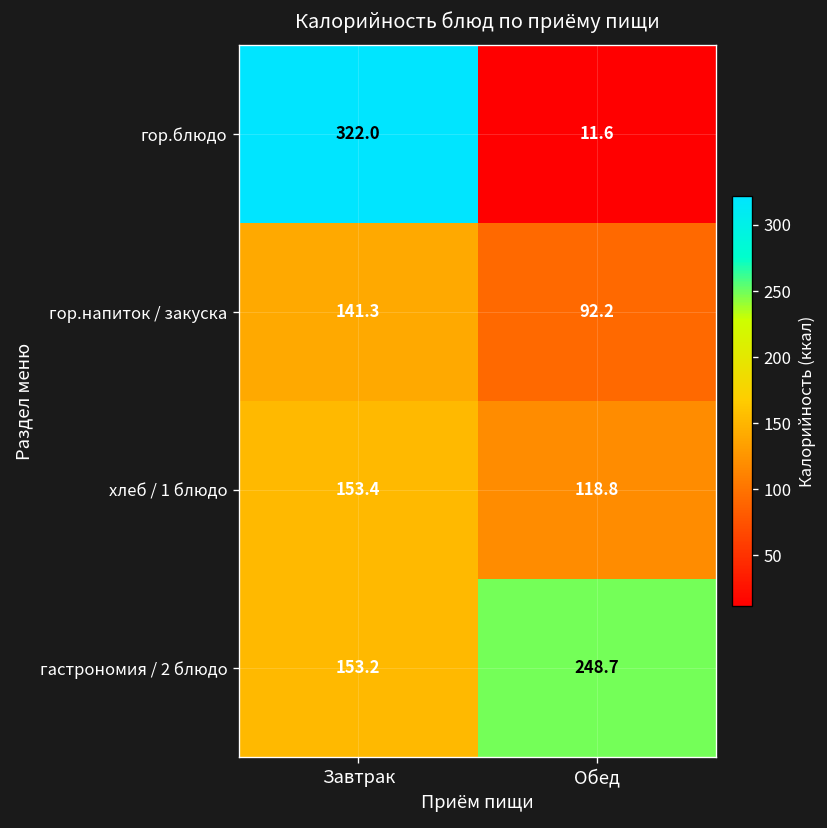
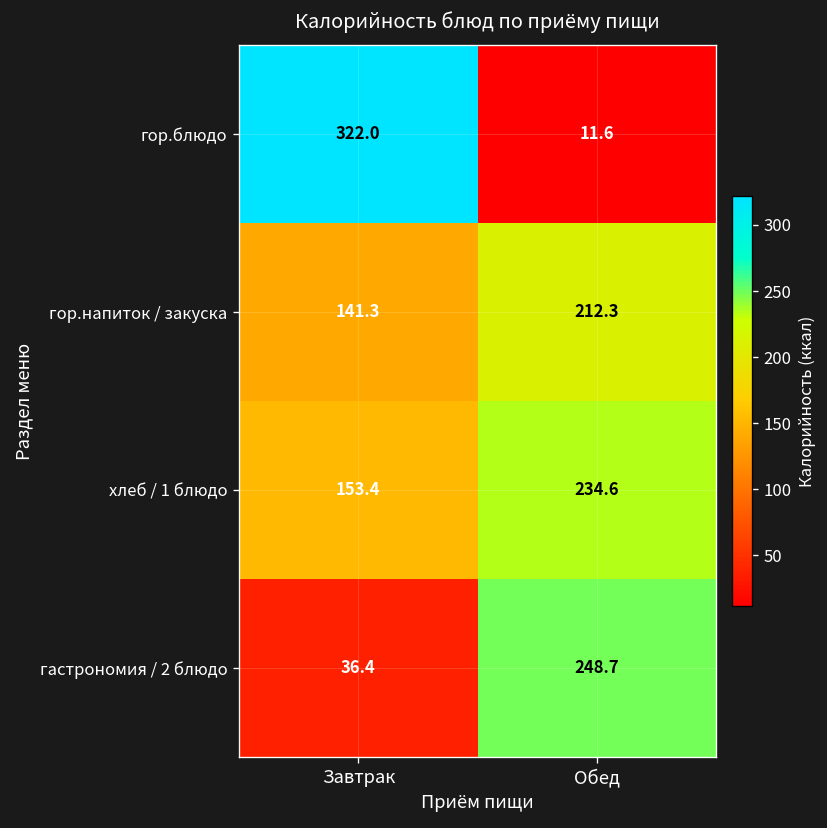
гор.напиток / закуска, Обед: 92.2 -> 212.3
хлеб / 1 блюдо, Обед: 118.8 -> 234.6
гастрономия / 2 блюдо, Завтрак: 153.2 -> 36.4
